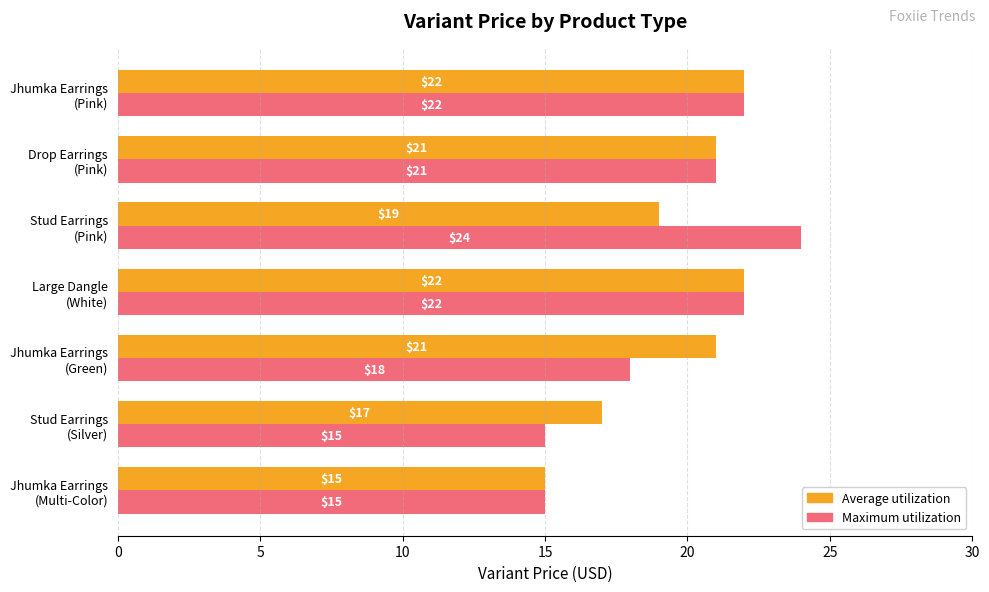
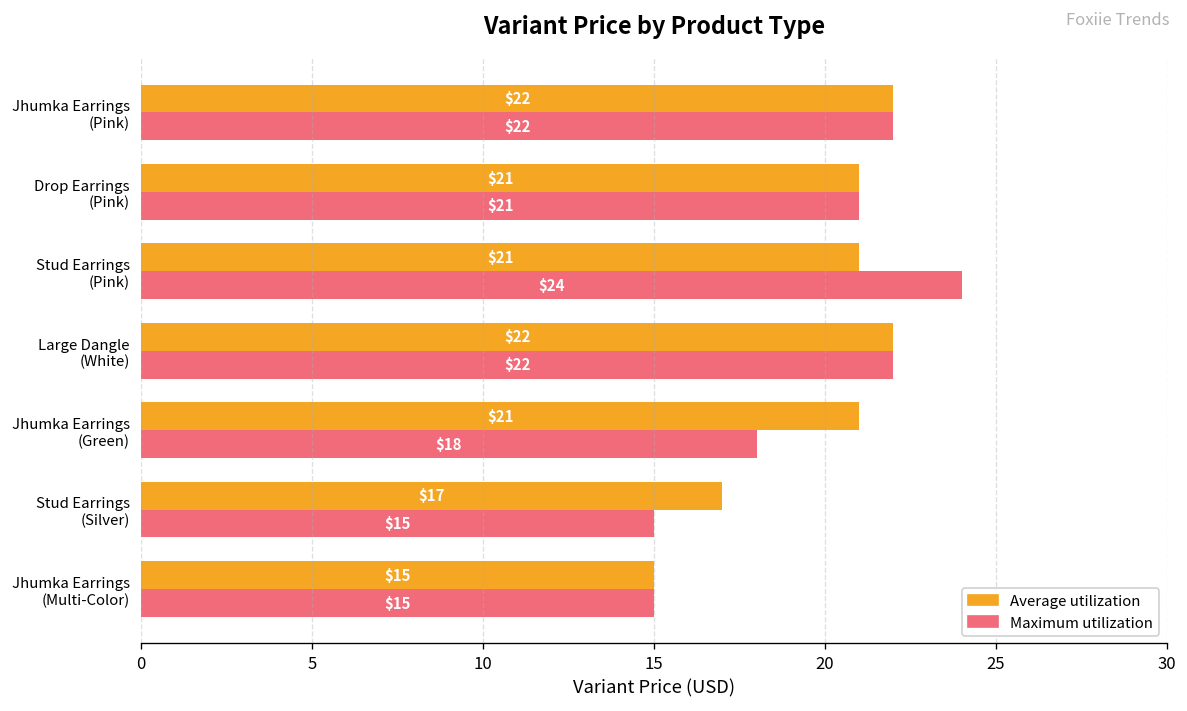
Average utilization, Stud Earrings (Pink): $19 -> $21
